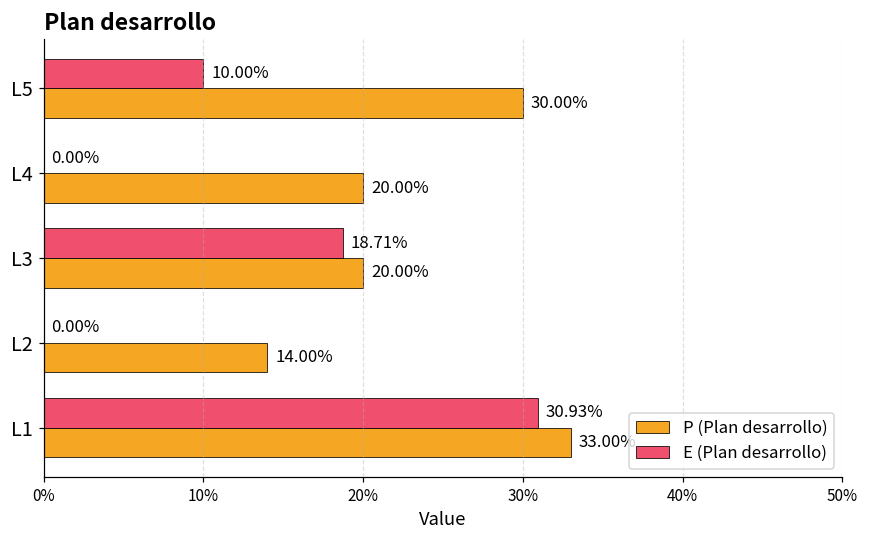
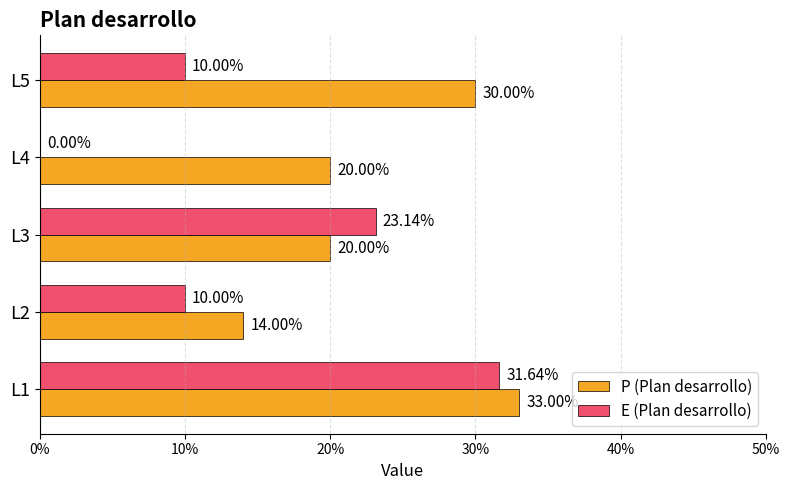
E (Plan desarrollo), L3: 18.71% -> 23.14%
E (Plan desarrollo), L2: 0.00% -> 10.00%
E (Plan desarrollo), L1: 30.93% -> 31.64%
